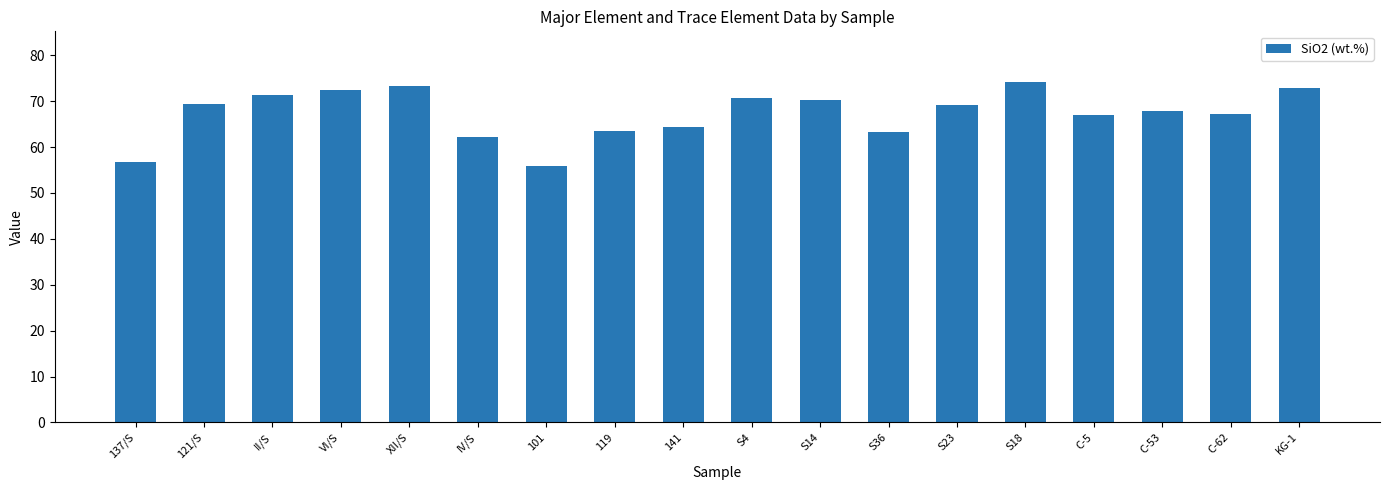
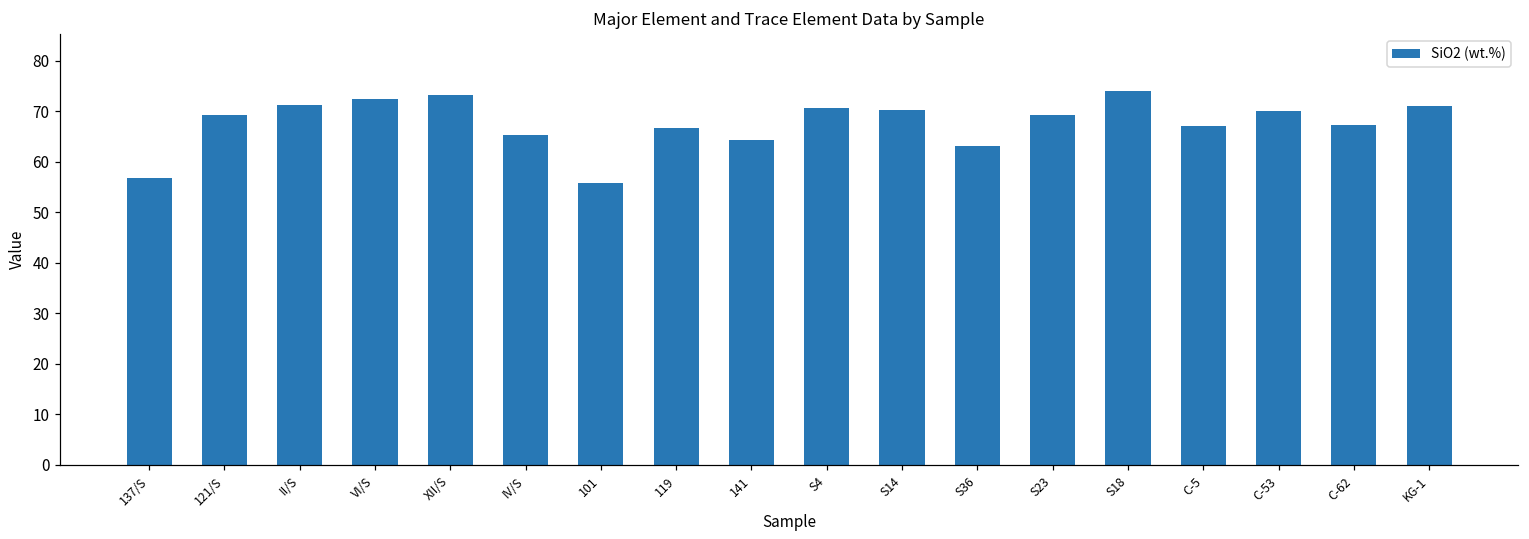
IV/S: 62 -> 65
119: 64 -> 67
C-53: 68 -> 70
KG-1: 73 -> 71
